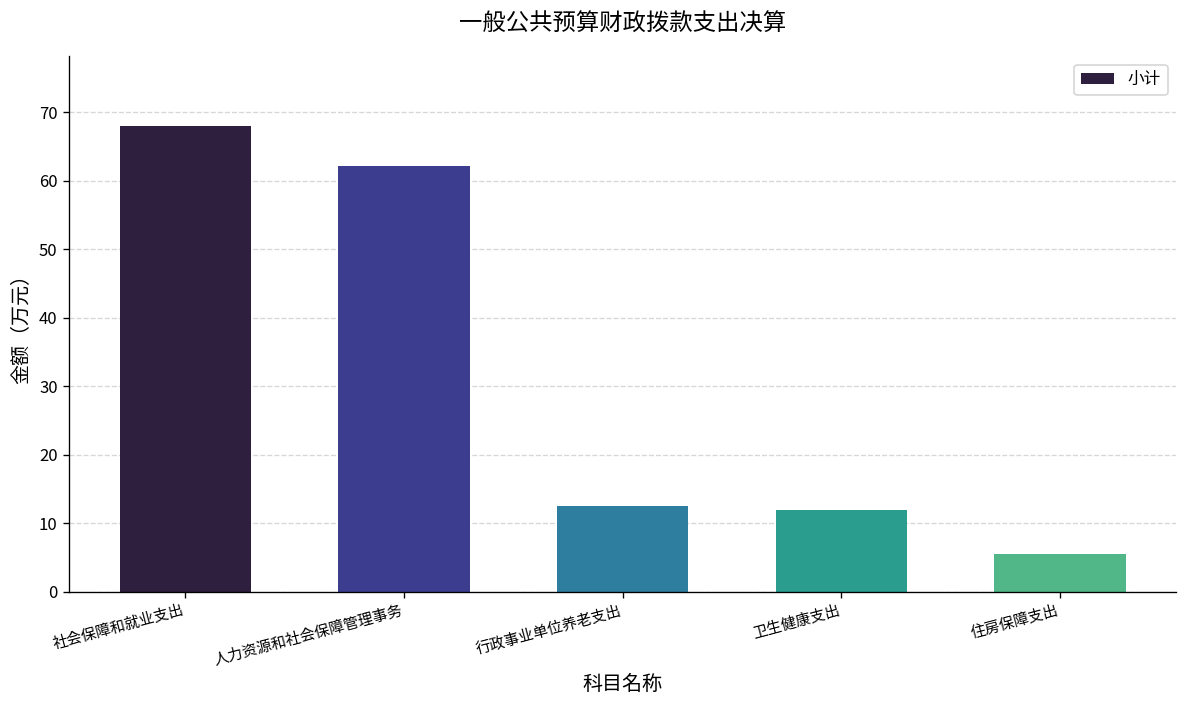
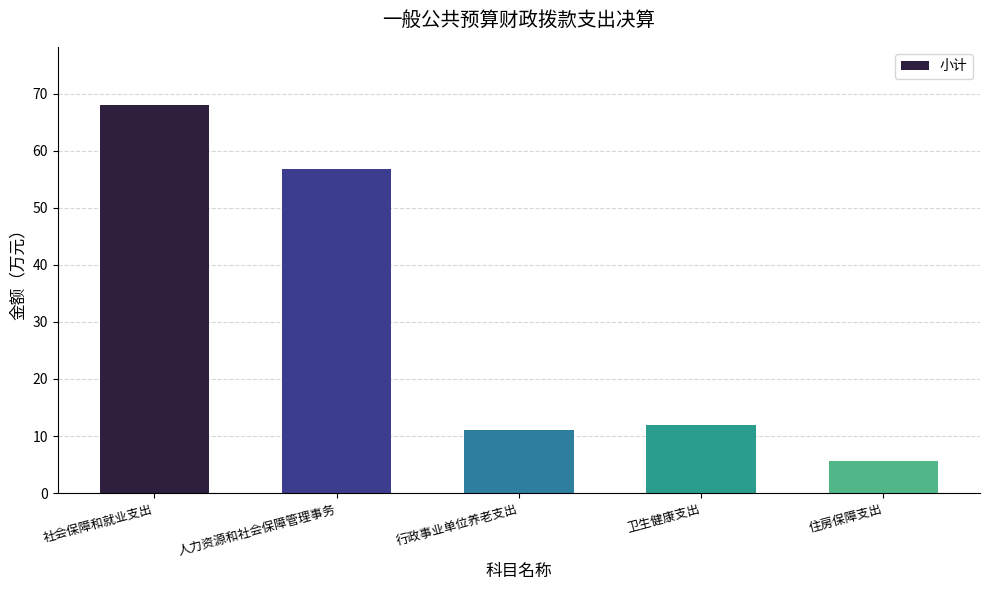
人力资源和社会保障管理事务: 62 -> 57
行政事业单位养老支出: 13 -> 11
